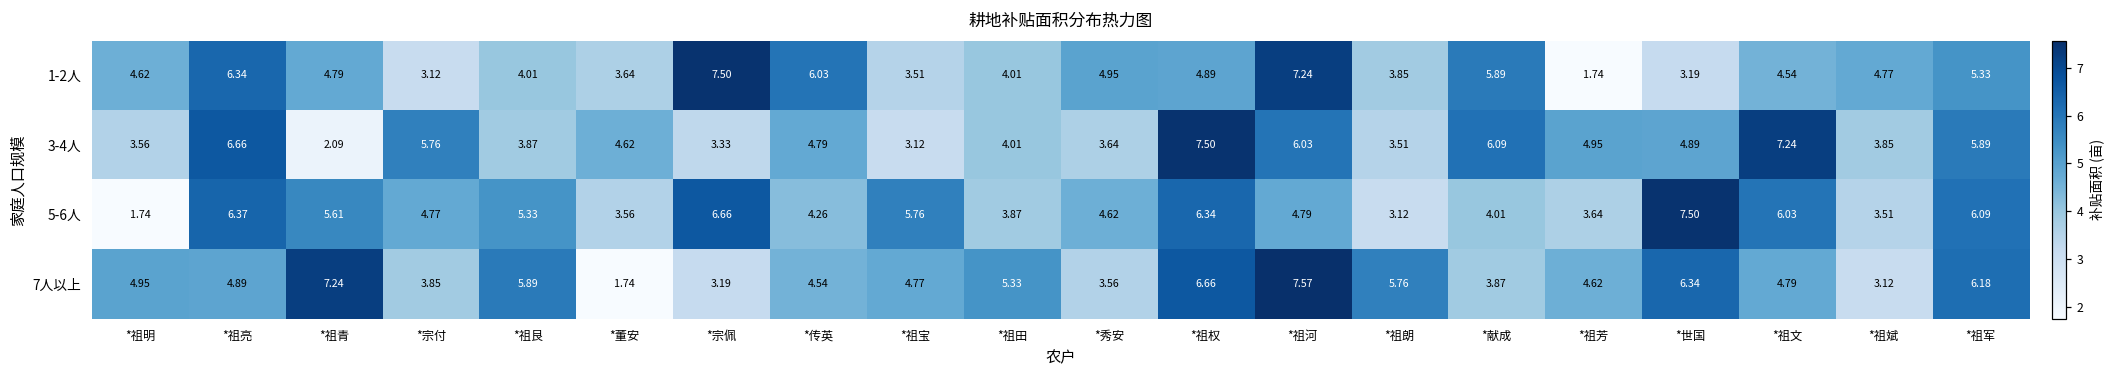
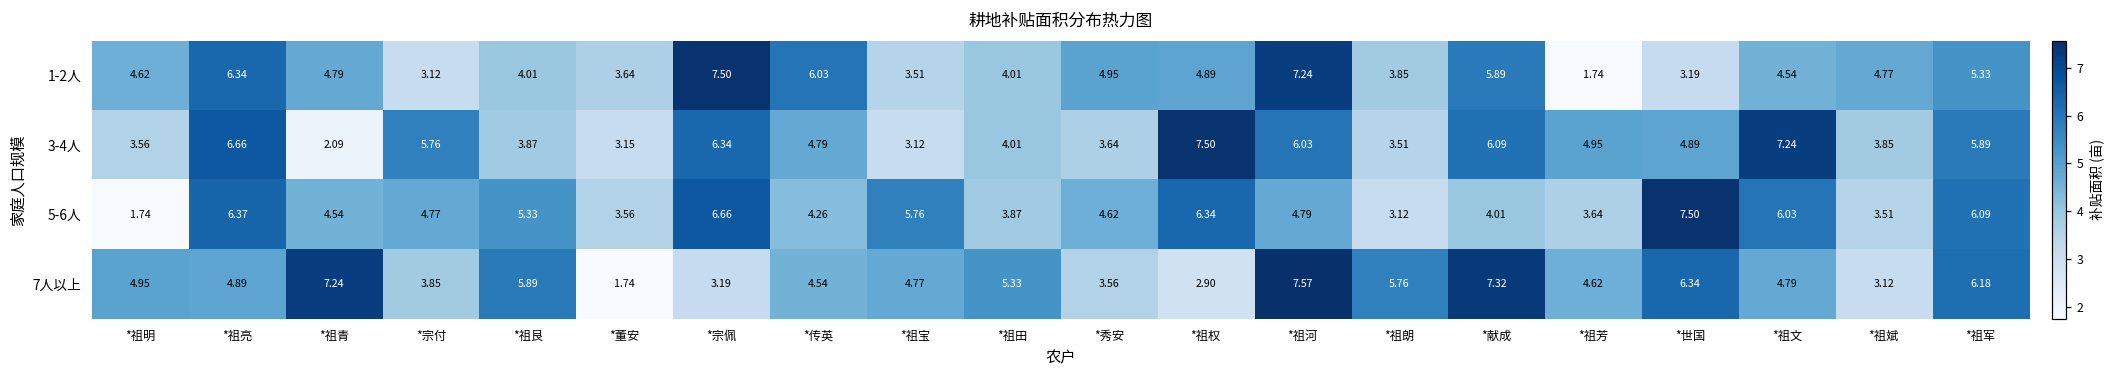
3-4人, *董安: 4.62 -> 3.15
3-4人, *宗佩: 3.33 -> 6.34
5-6人, *祖青: 5.61 -> 4.54
7人以上, *祖权: 6.66 -> 2.90
7人以上, *献成: 3.87 -> 7.32
